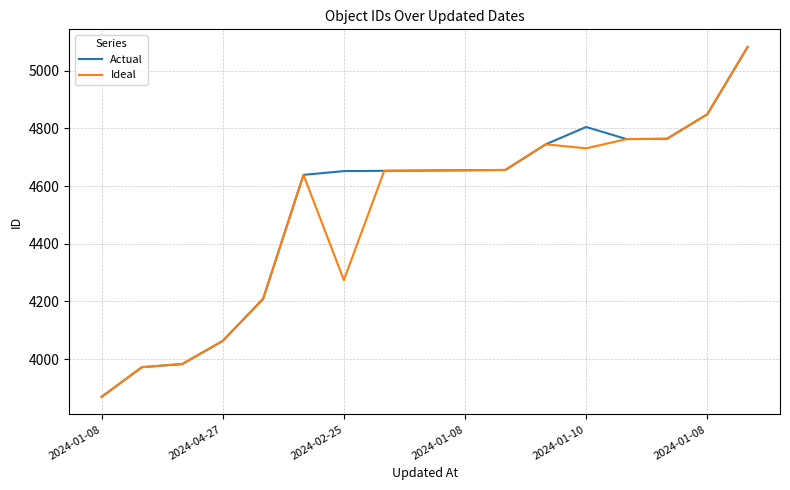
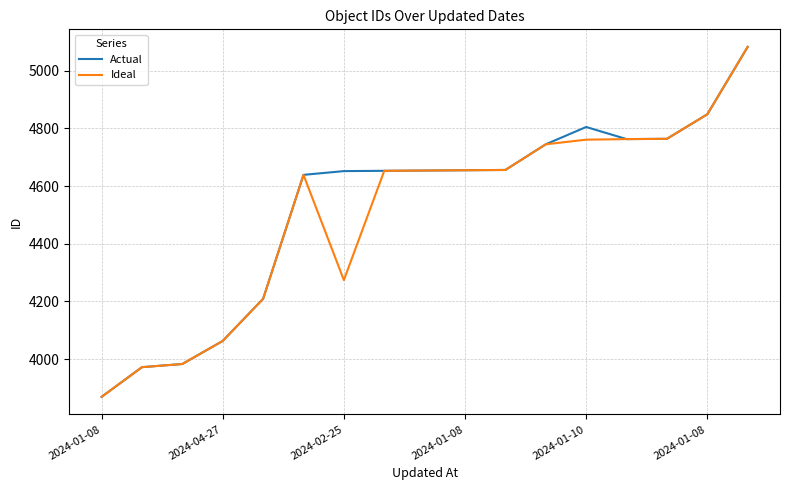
Ideal, 2024-01-10: 4730 -> 4760
